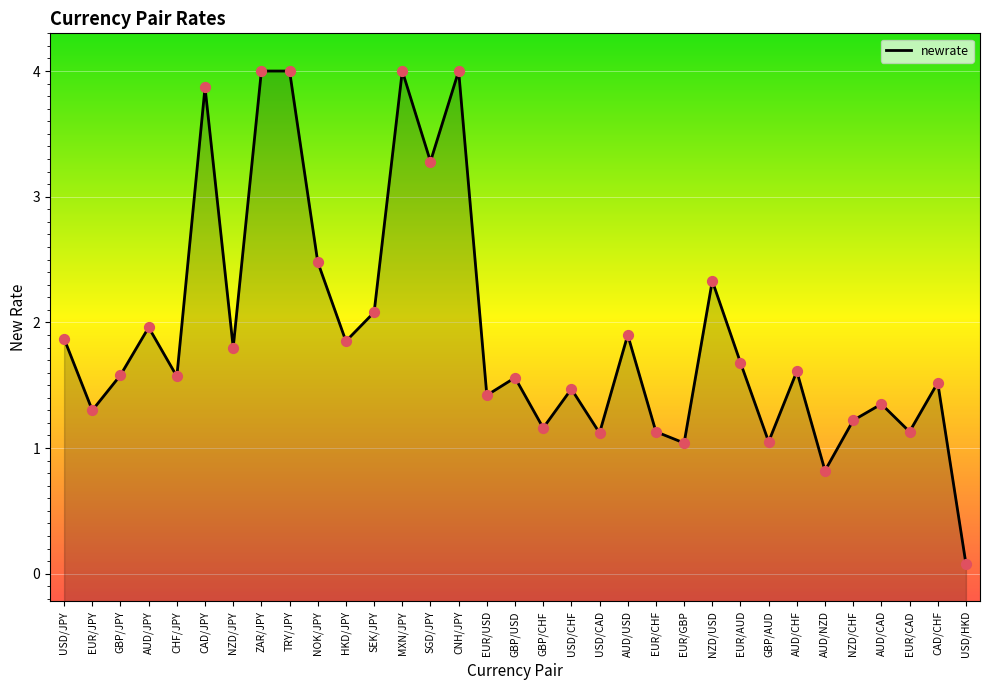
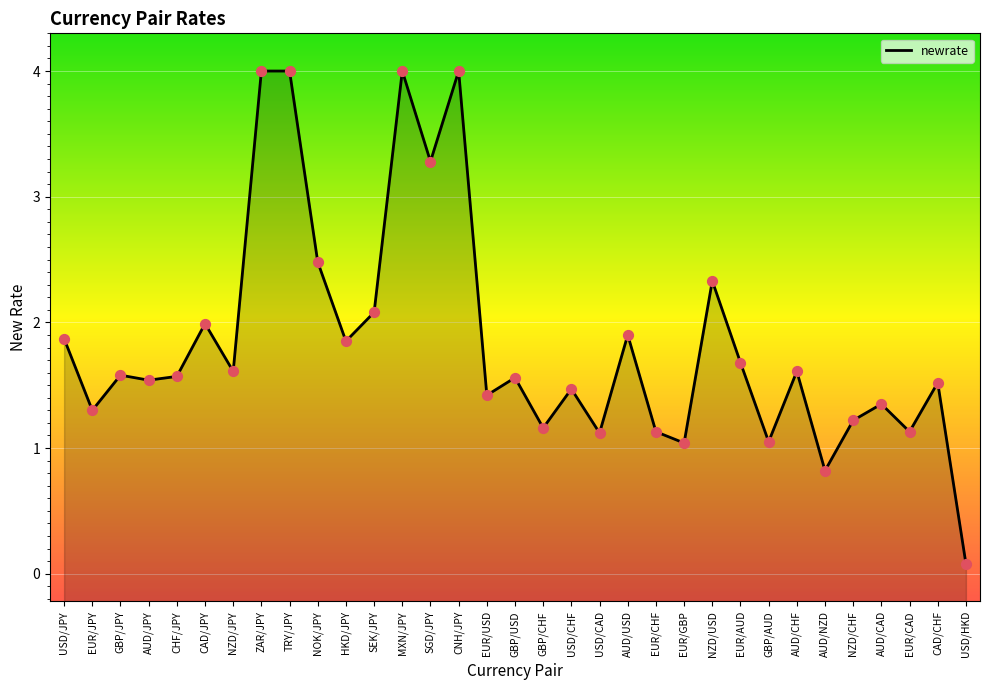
AUD/JPY: 1.96 -> 1.54
CAD/JPY: 3.87 -> 1.99
NZD/JPY: 1.80 -> 1.61
